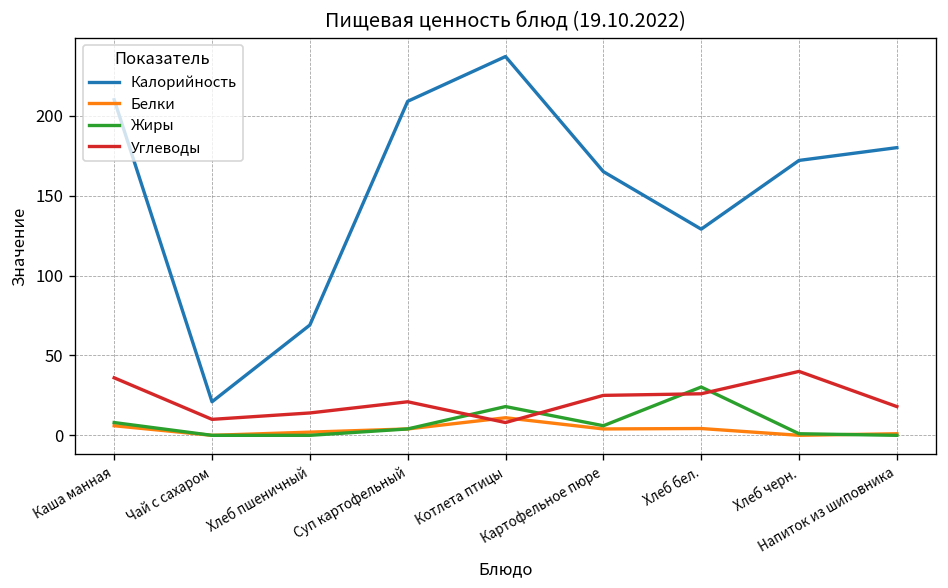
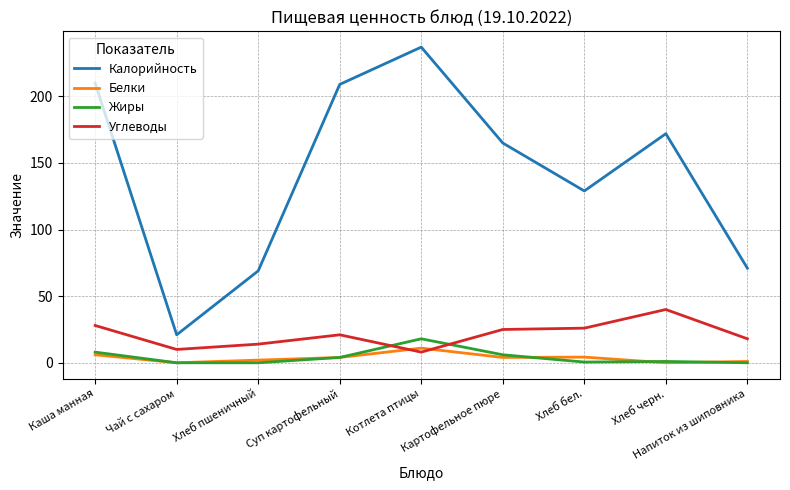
Углеводы, Каша манная: 36 -> 28
Жиры, Хлеб бел.: 30 -> 1
Калорийность, Напиток из шиповника: 180 -> 71
